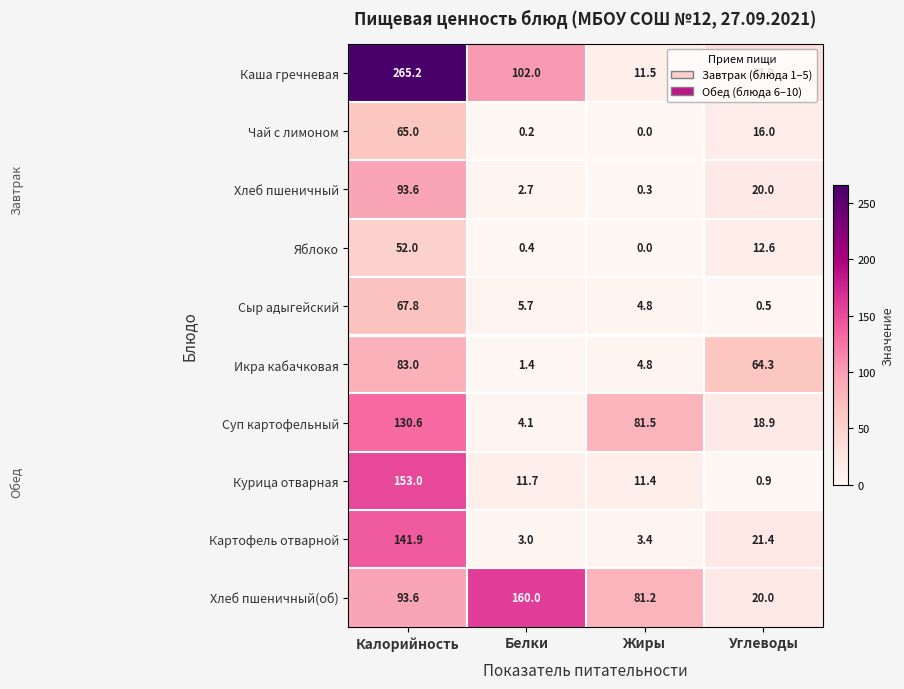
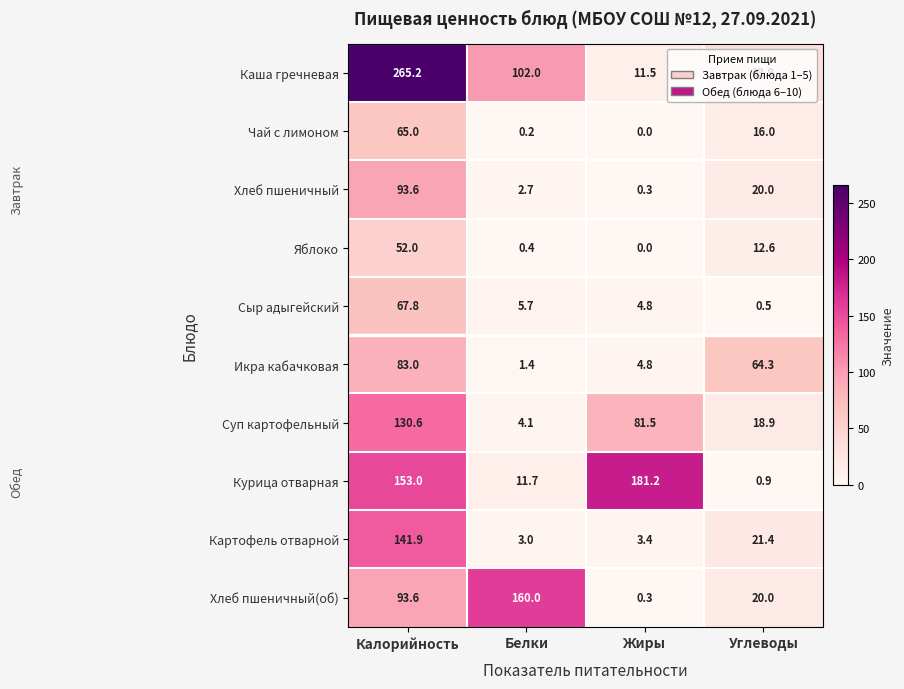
Курица отварная, Жиры: 11.4 -> 181.2
Хлеб пшеничный(об), Жиры: 81.2 -> 0.3
